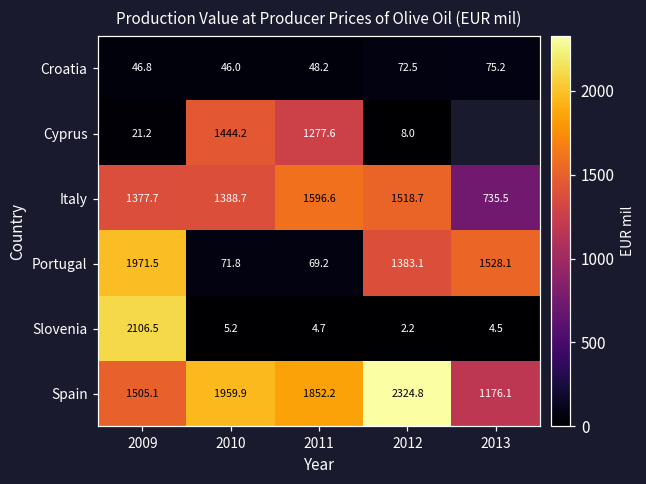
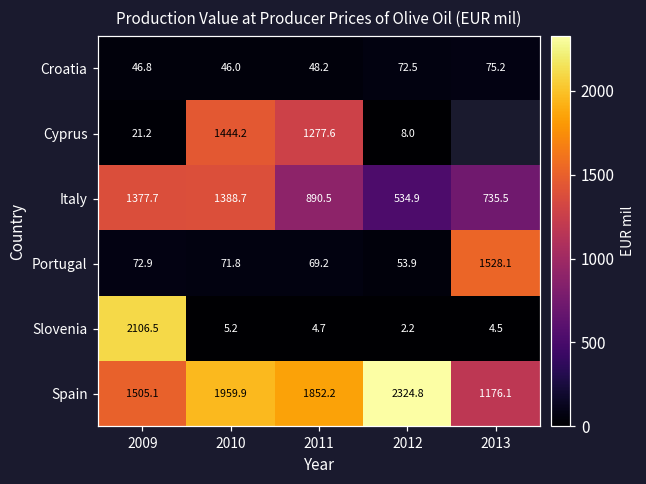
Italy, 2011: 1596.6 -> 890.5
Italy, 2012: 1518.7 -> 534.9
Portugal, 2009: 1971.5 -> 72.9
Portugal, 2012: 1383.1 -> 53.9
